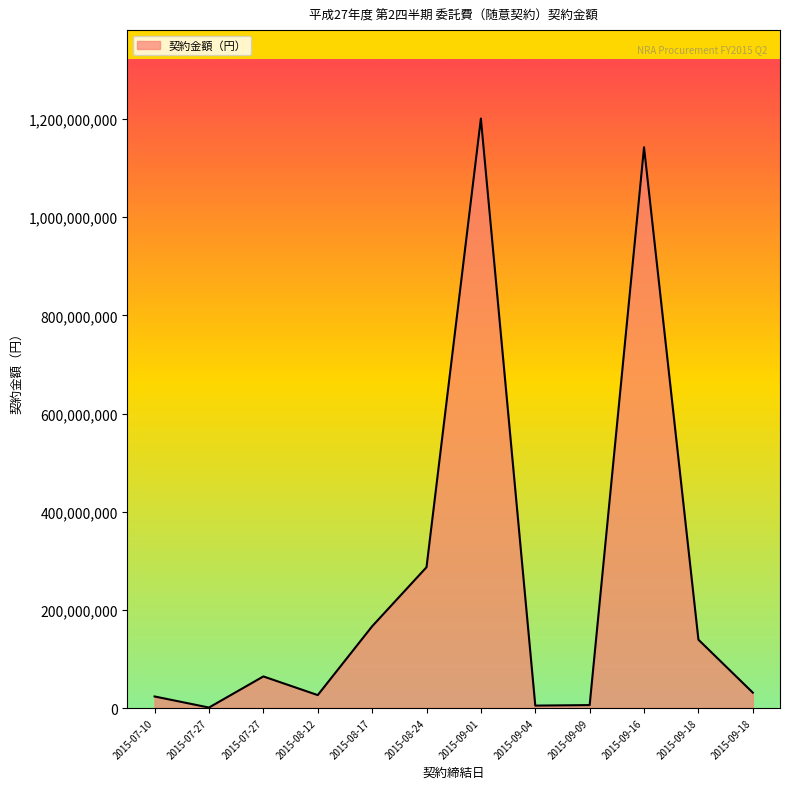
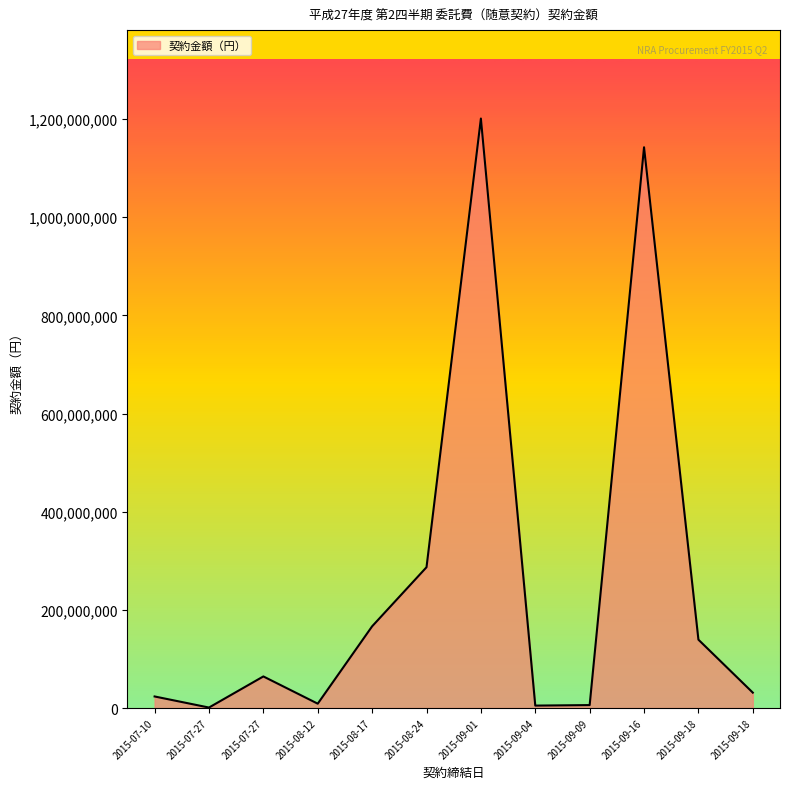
2015-08-12: 30,000,000 -> 10,000,000
